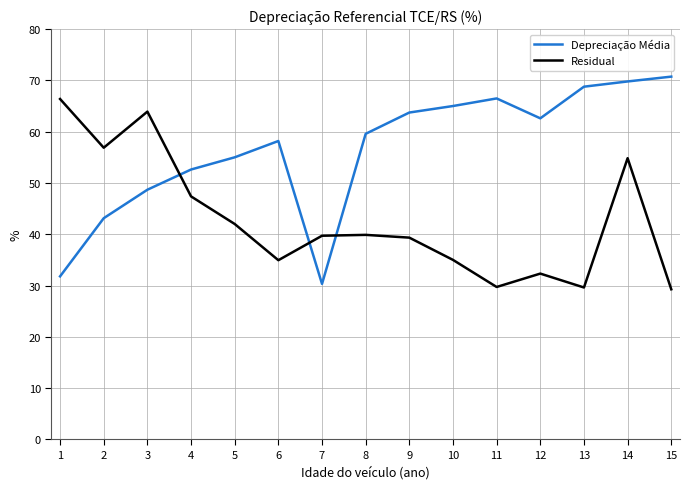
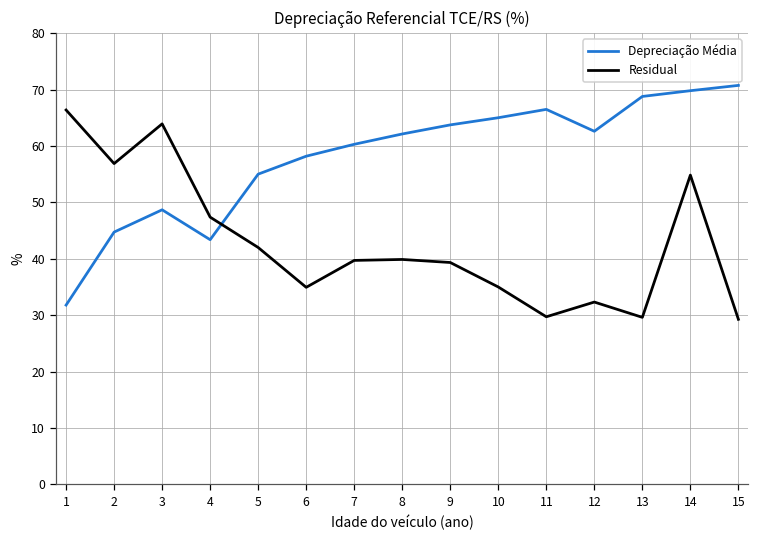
Depreciação Média, 2: 43 -> 45
Depreciação Média, 4: 53 -> 43
Depreciação Média, 7: 30 -> 60
Depreciação Média, 8: 60 -> 62
